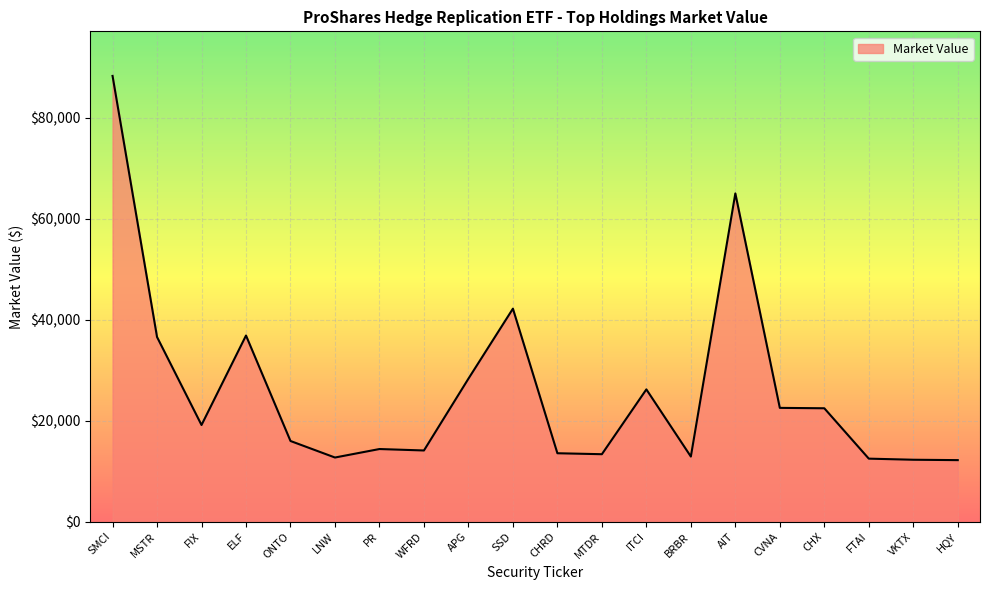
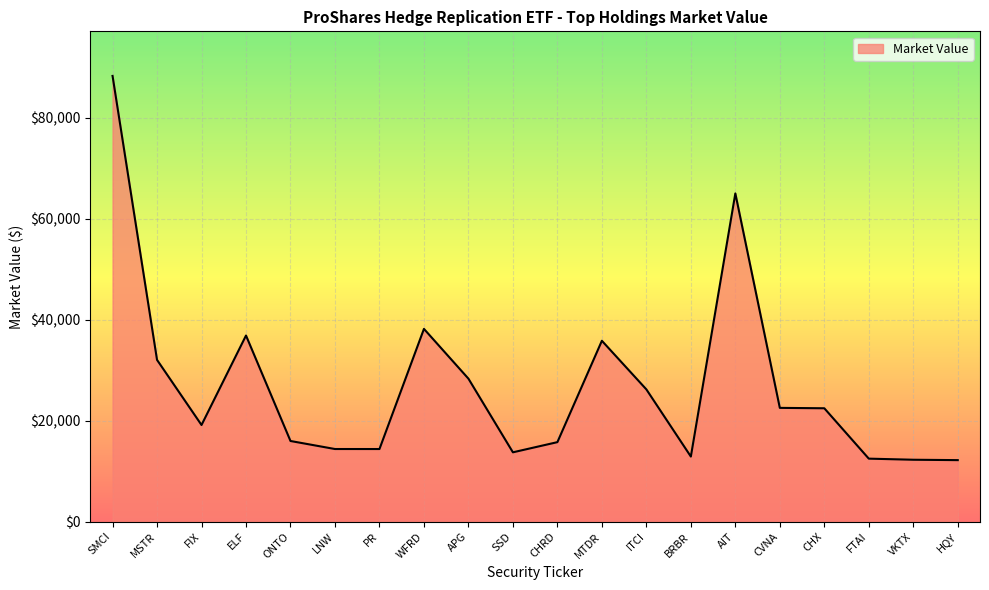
MSTR: $37,000 -> $32,000
LNW: $13,000 -> $14,000
WFRD: $14,000 -> $38,000
SSD: $42,000 -> $14,000
CHRD: $14,000 -> $16,000
MTDR: $13,000 -> $36,000
